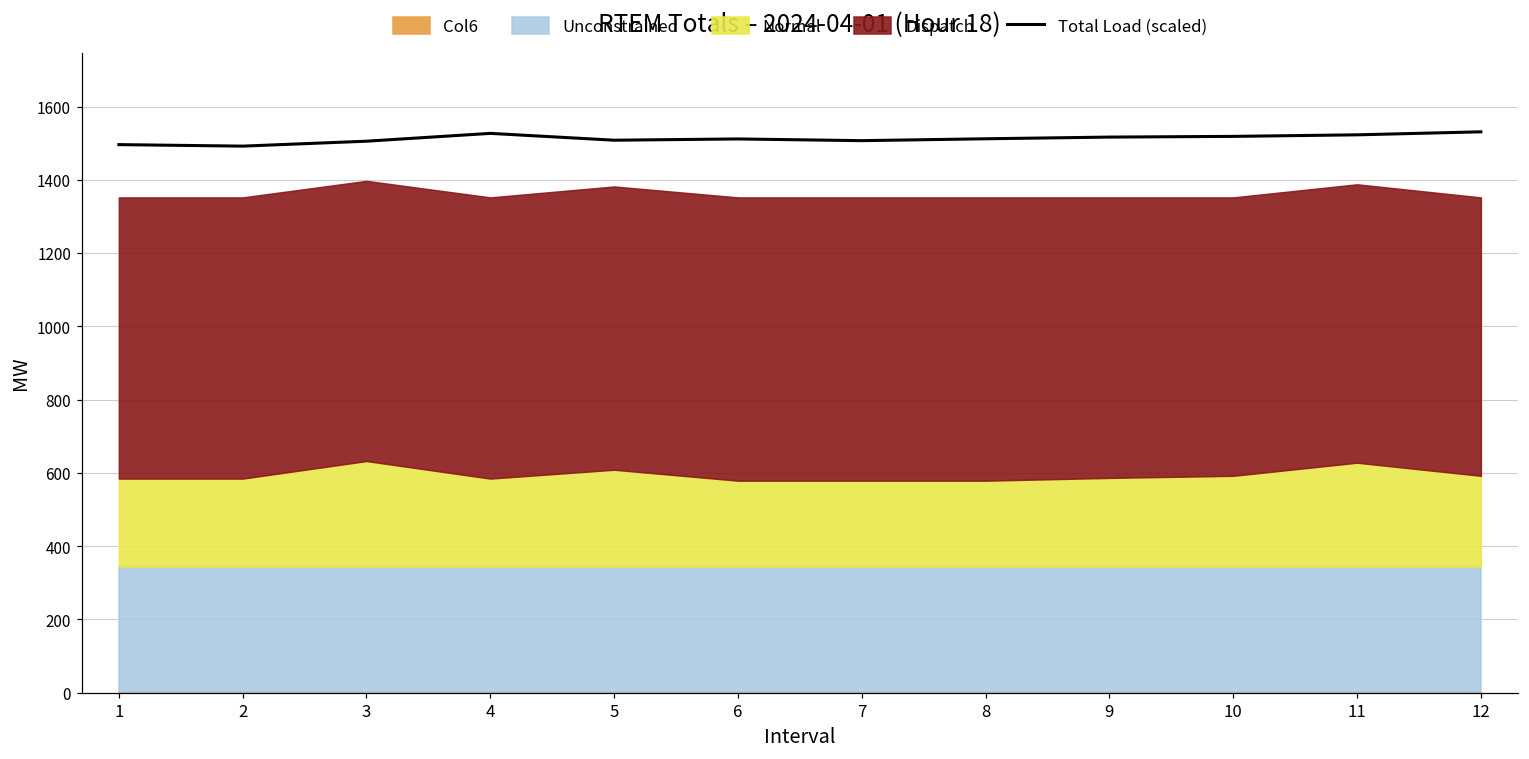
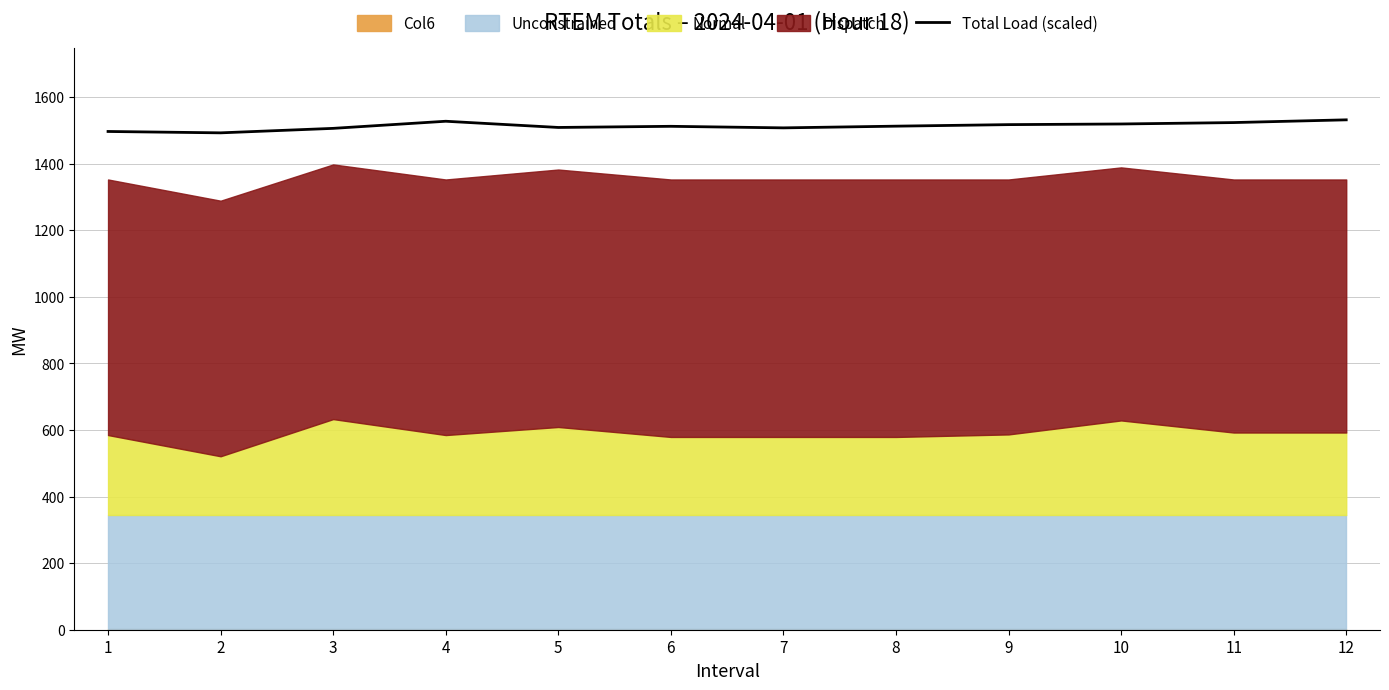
Normal, 2: 240 -> 180
Normal, 10: 250 -> 280
Normal, 11: 280 -> 250
